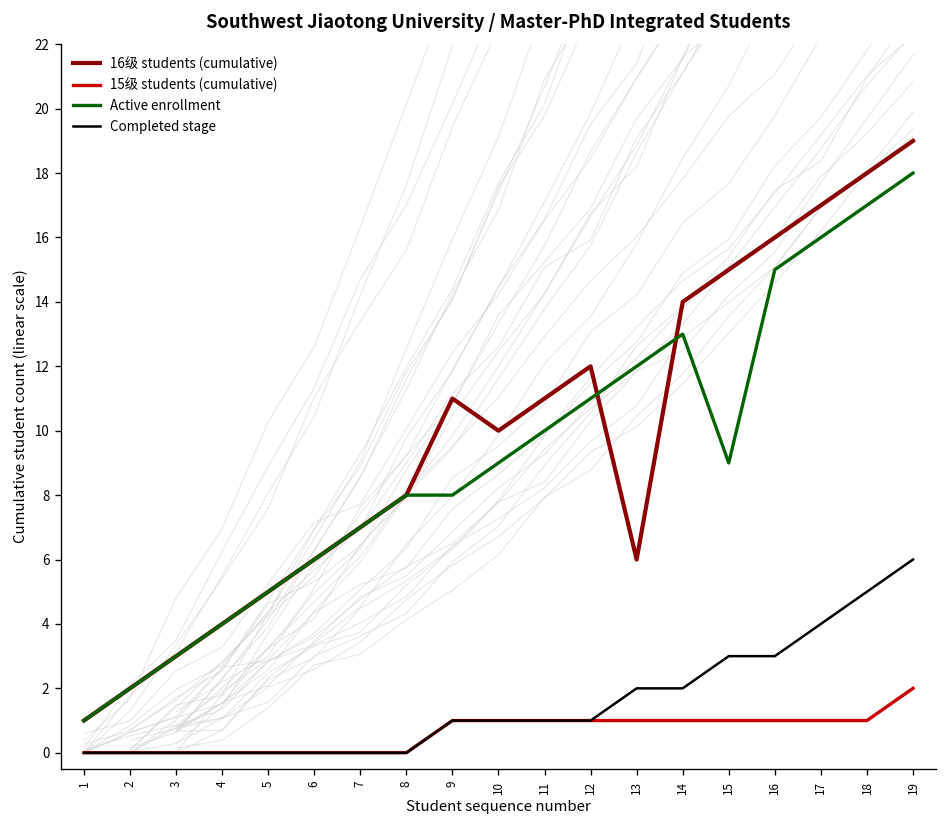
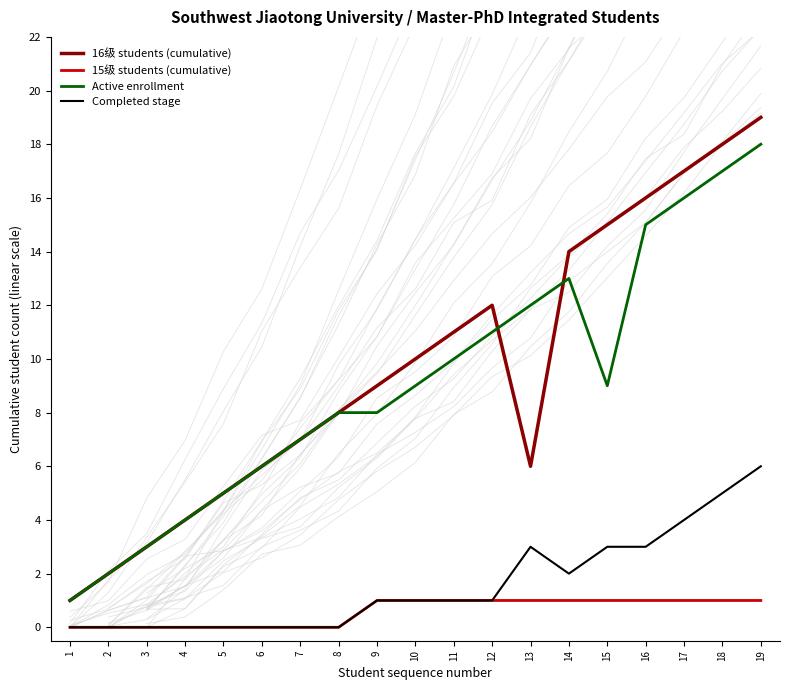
16级 students (cumulative), 9: 11 -> 9
Completed stage, 13: 2 -> 3
15级 students (cumulative), 19: 2 -> 1
